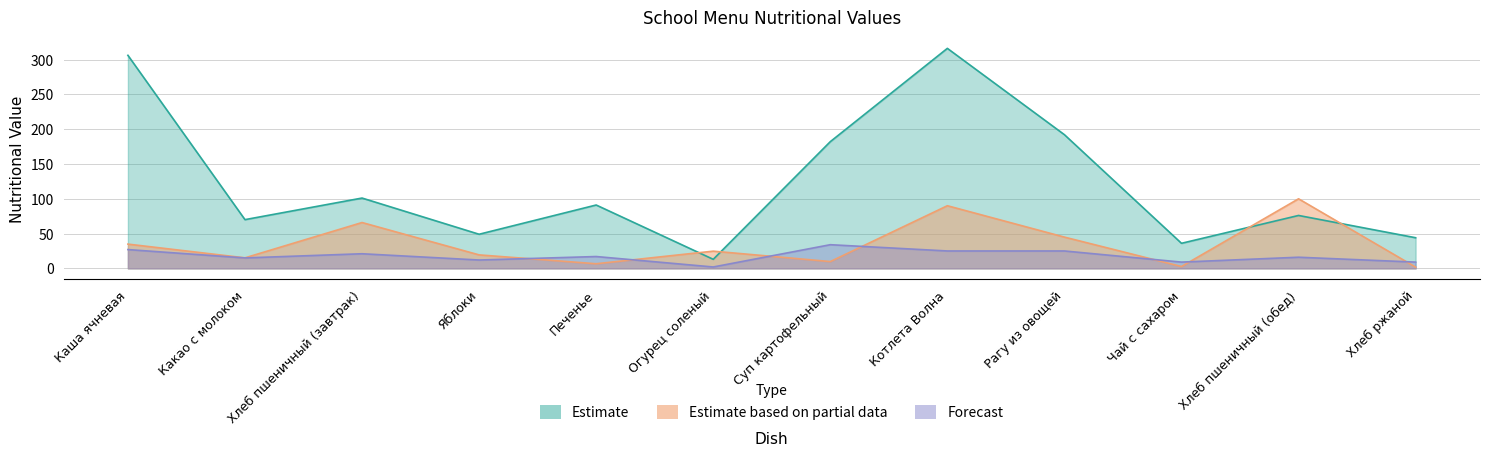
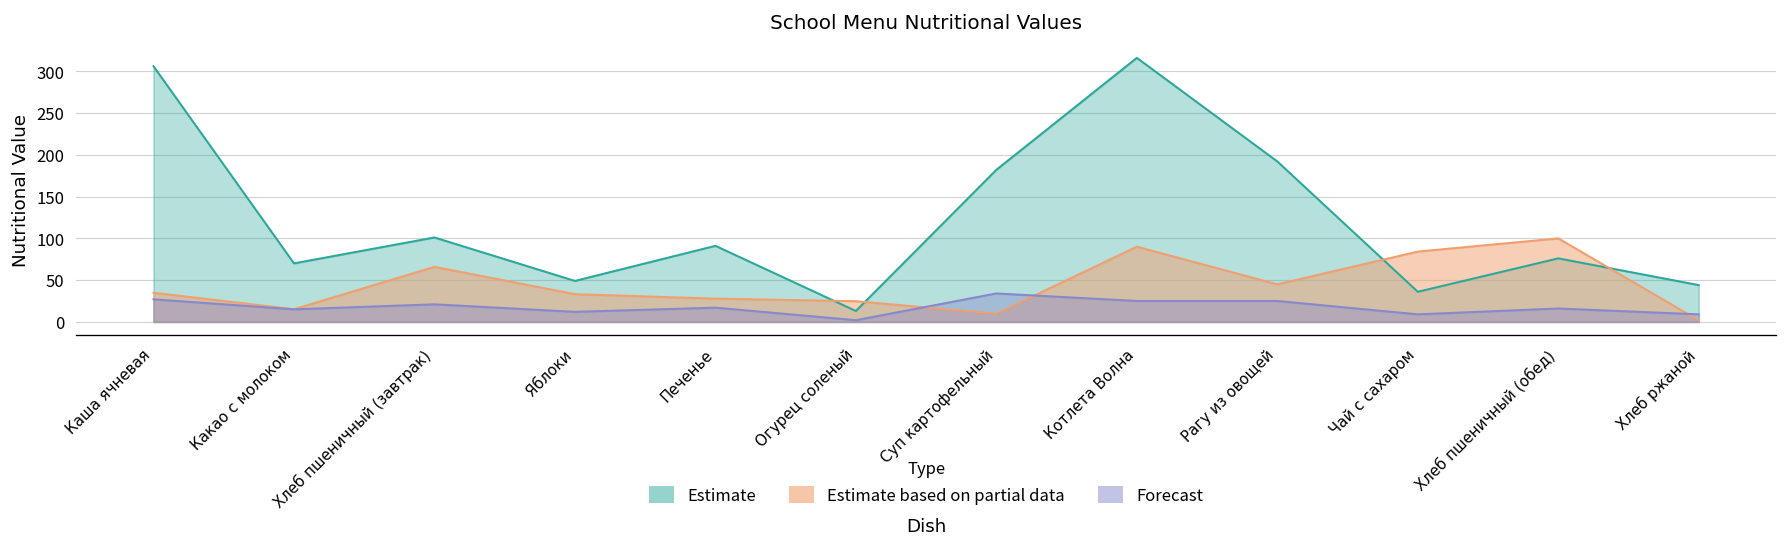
Estimate based on partial data, Яблоки: 20 -> 30
Estimate based on partial data, Печенье: 10 -> 30
Estimate based on partial data, Чай с сахаром: 0 -> 80
